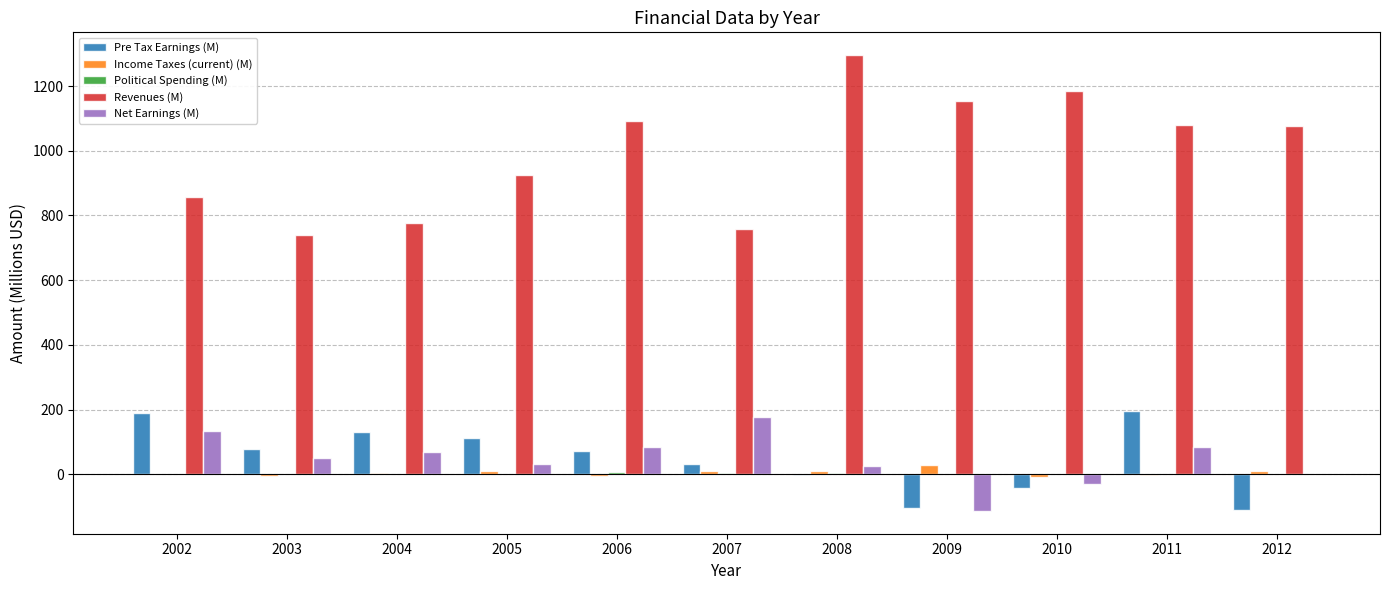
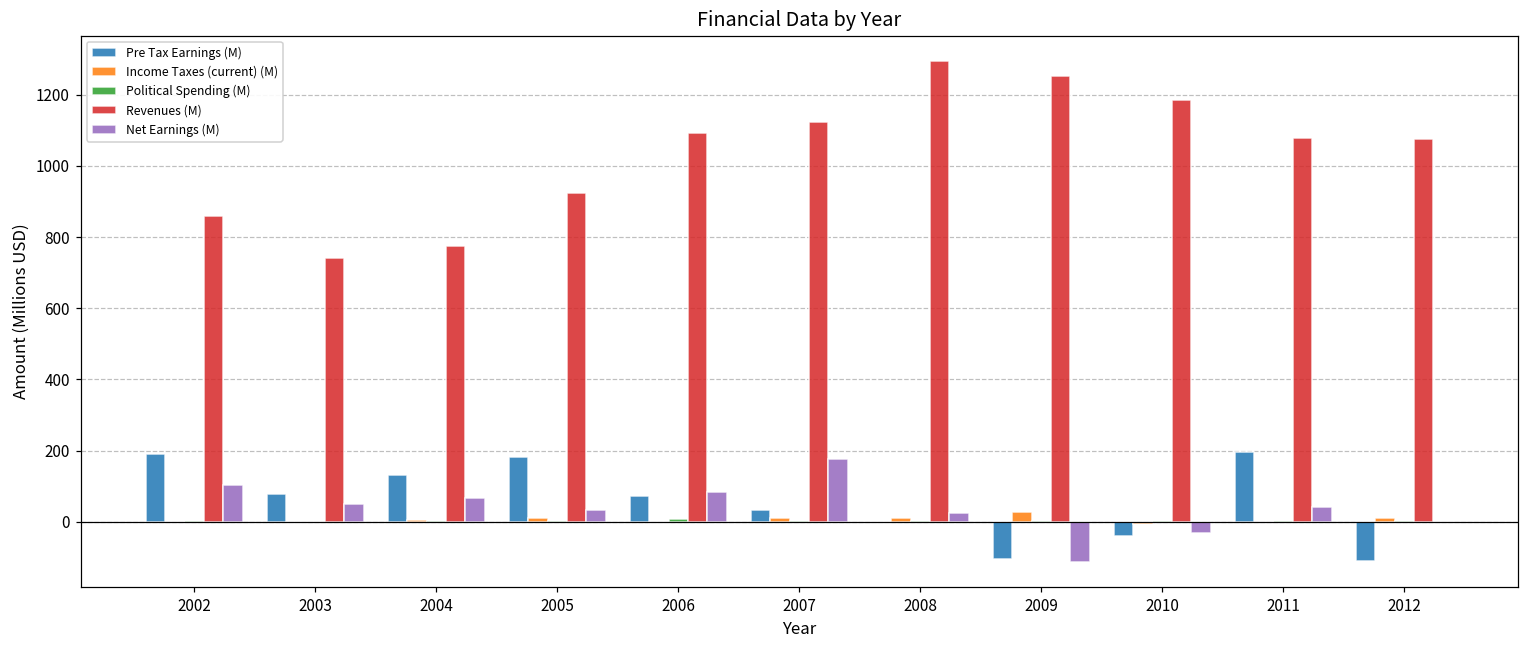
Net Earnings (M), 2002: 130 -> 100
Pre Tax Earnings (M), 2005: 110 -> 180
Revenues (M), 2007: 760 -> 1120
Revenues (M), 2009: 1150 -> 1250
Net Earnings (M), 2011: 90 -> 40
